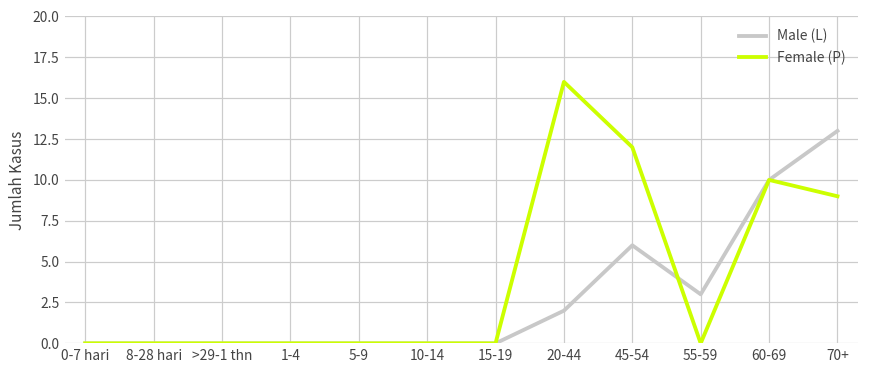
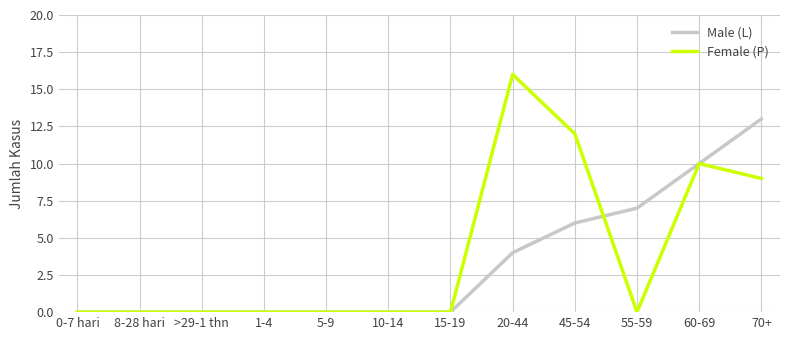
Male (L), 20-44: 2 -> 4
Male (L), 55-59: 3 -> 7
